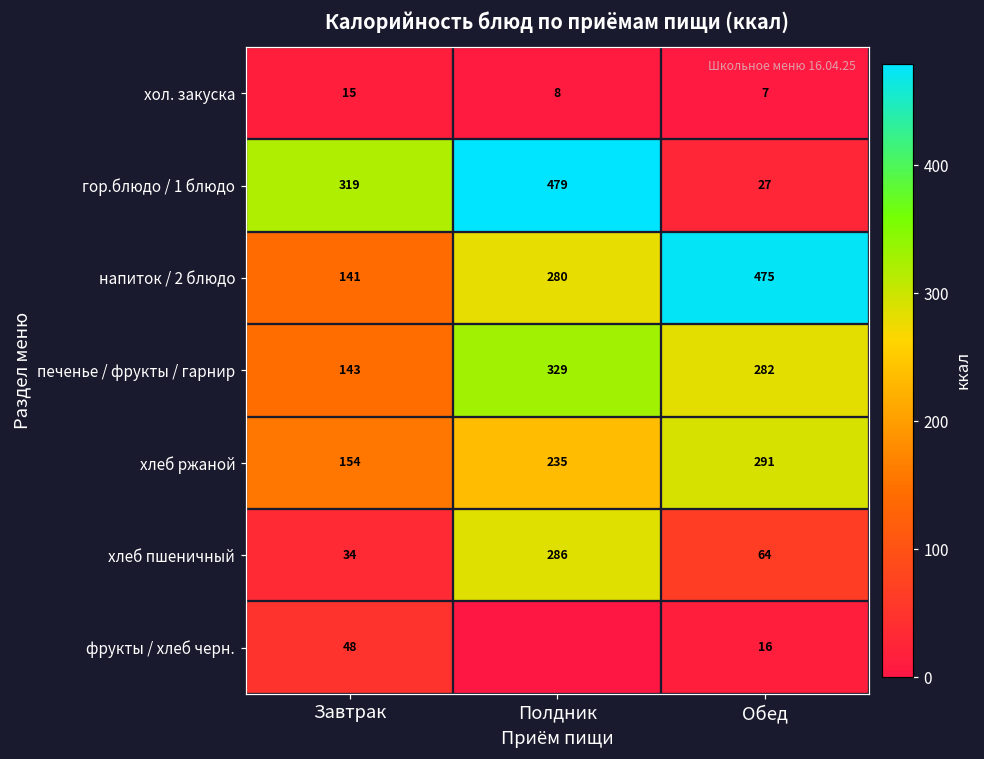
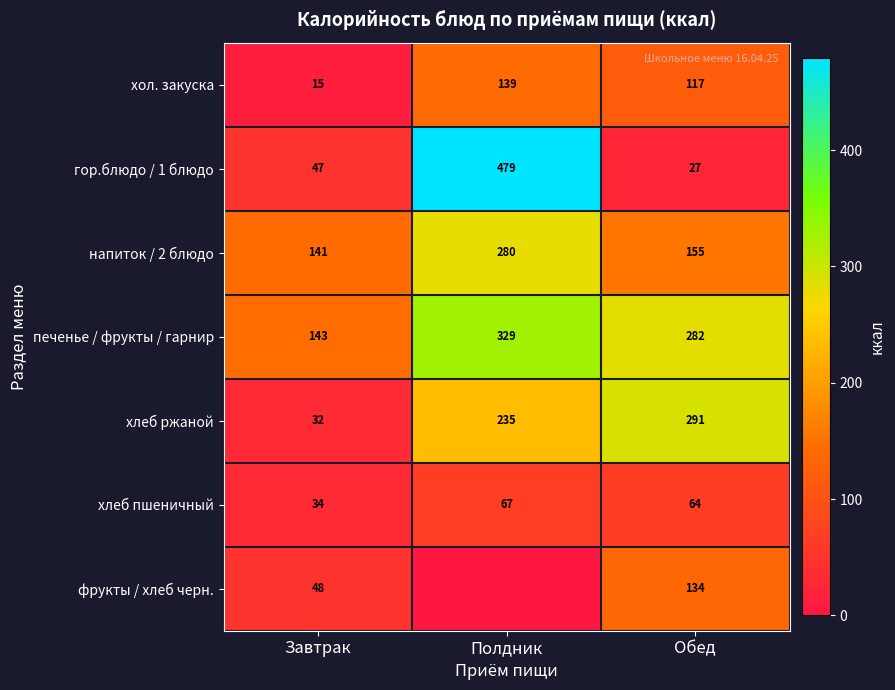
хол. закуска, Полдник: 8 -> 139
хол. закуска, Обед: 7 -> 117
гор.блюдо / 1 блюдо, Завтрак: 319 -> 47
напиток / 2 блюдо, Обед: 475 -> 155
хлеб ржаной, Завтрак: 154 -> 32
хлеб пшеничный, Полдник: 286 -> 67
фрукты / хлеб черн., Обед: 16 -> 134
